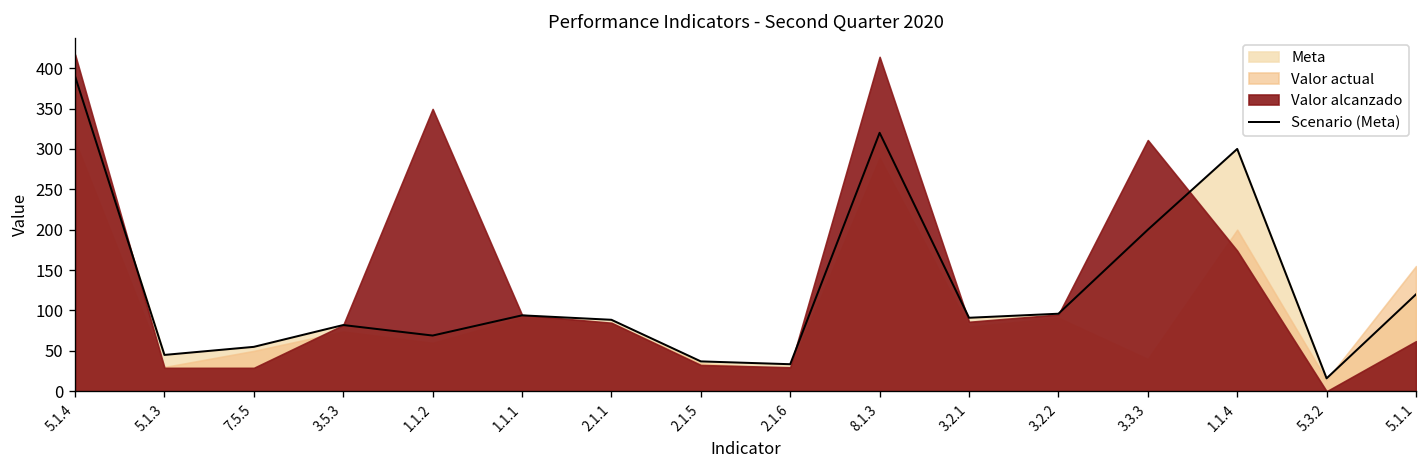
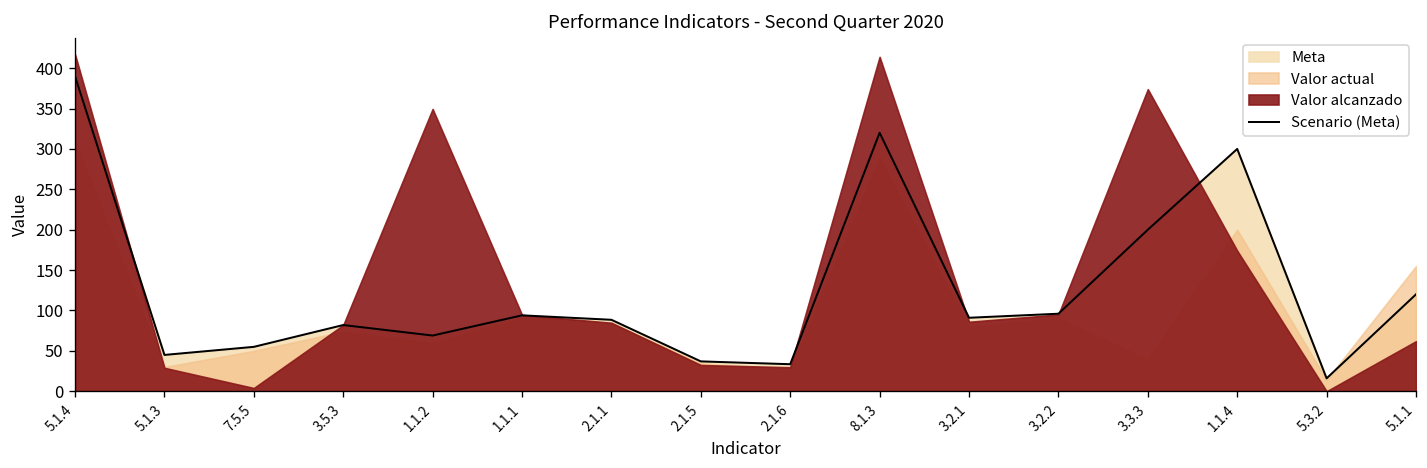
Valor alcanzado, 7.5.5: 30 -> 0
Valor alcanzado, 3.3.3: 310 -> 370
